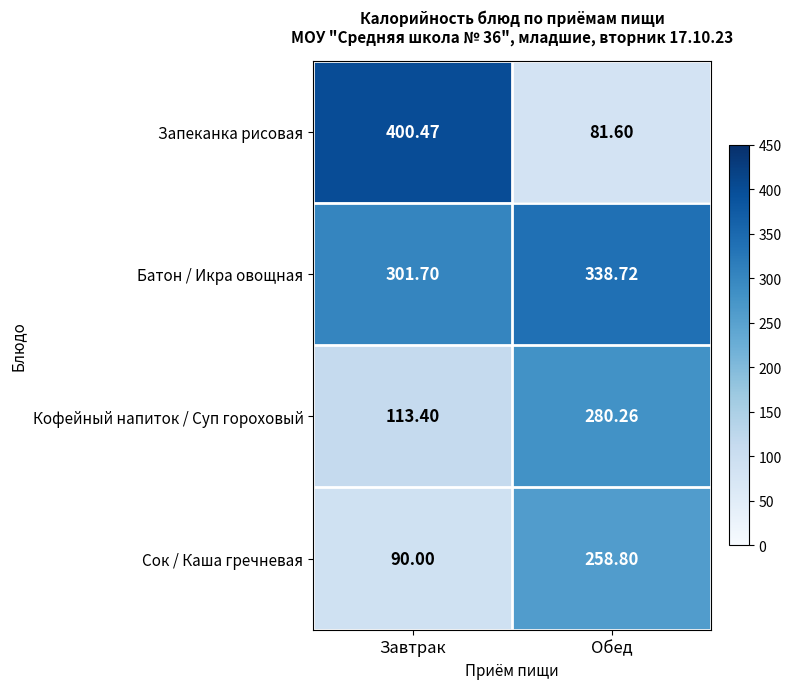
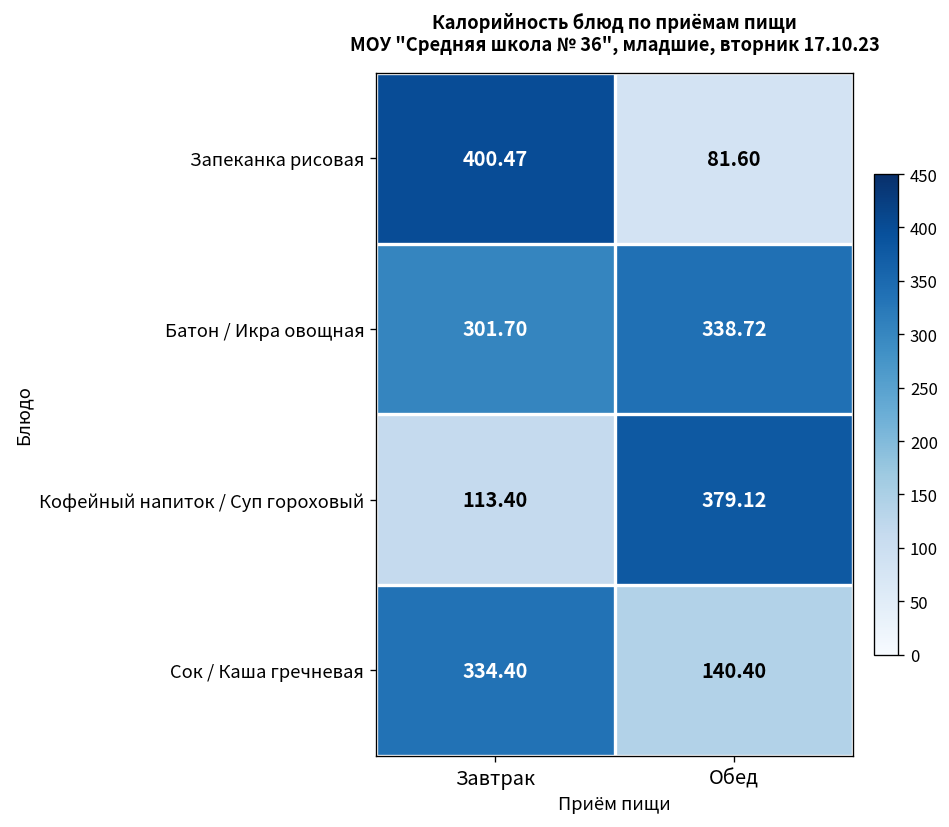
Кофейный напиток / Суп гороховый, Обед: 280.26 -> 379.12
Сок / Каша гречневая, Завтрак: 90.00 -> 334.40
Сок / Каша гречневая, Обед: 258.80 -> 140.40
